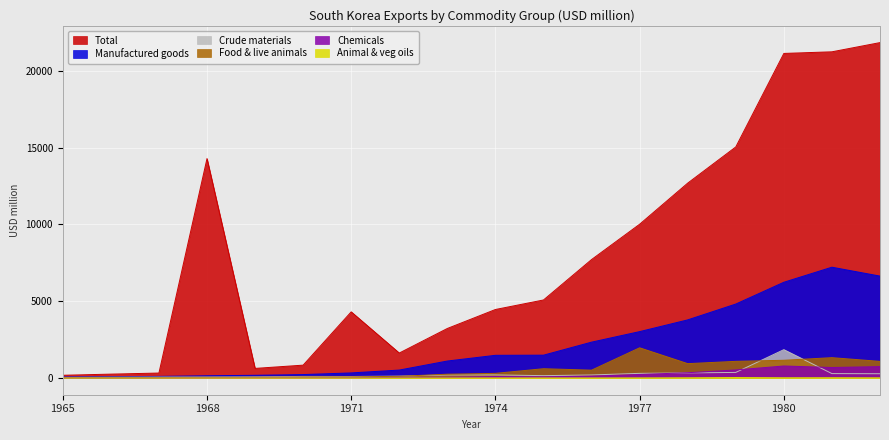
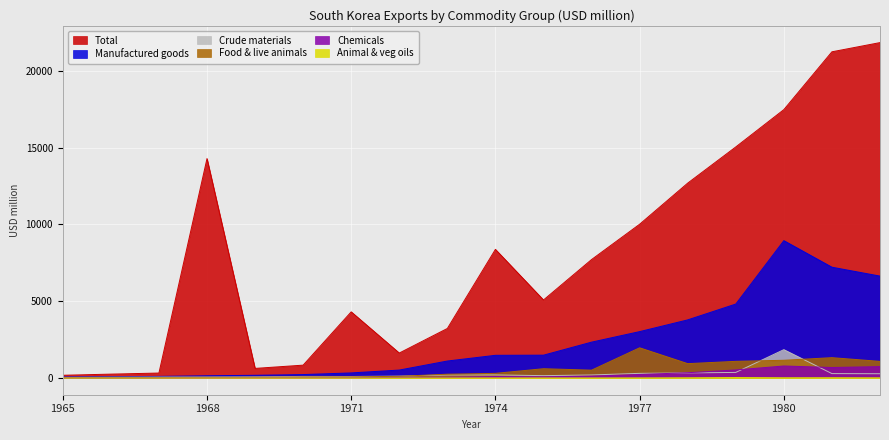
Total, 1974: 4500 -> 8400
Total, 1980: 21100 -> 17500
Manufactured goods, 1980: 6200 -> 8900
